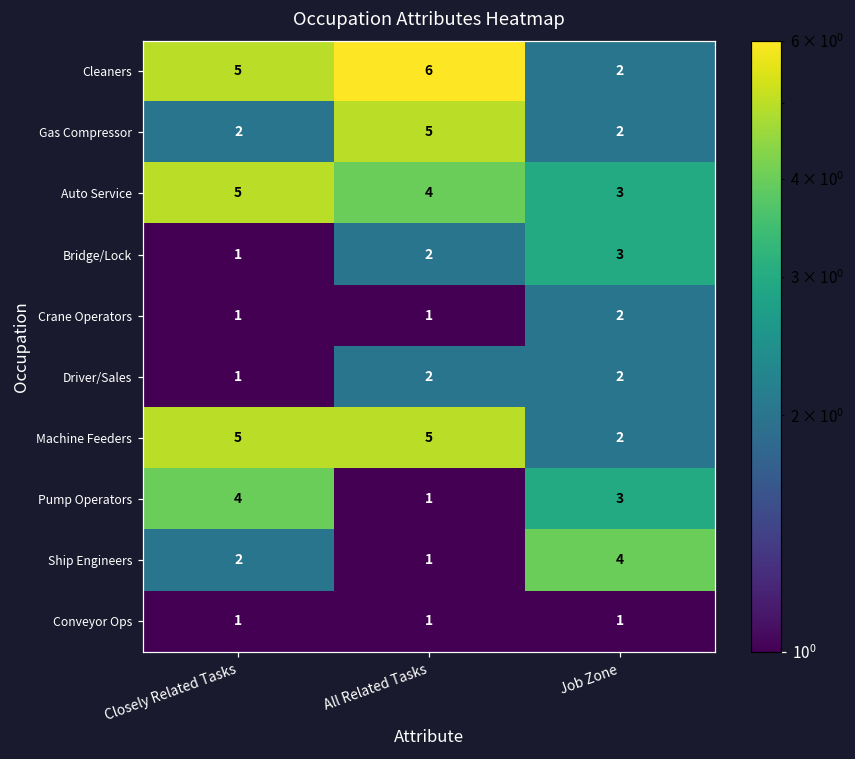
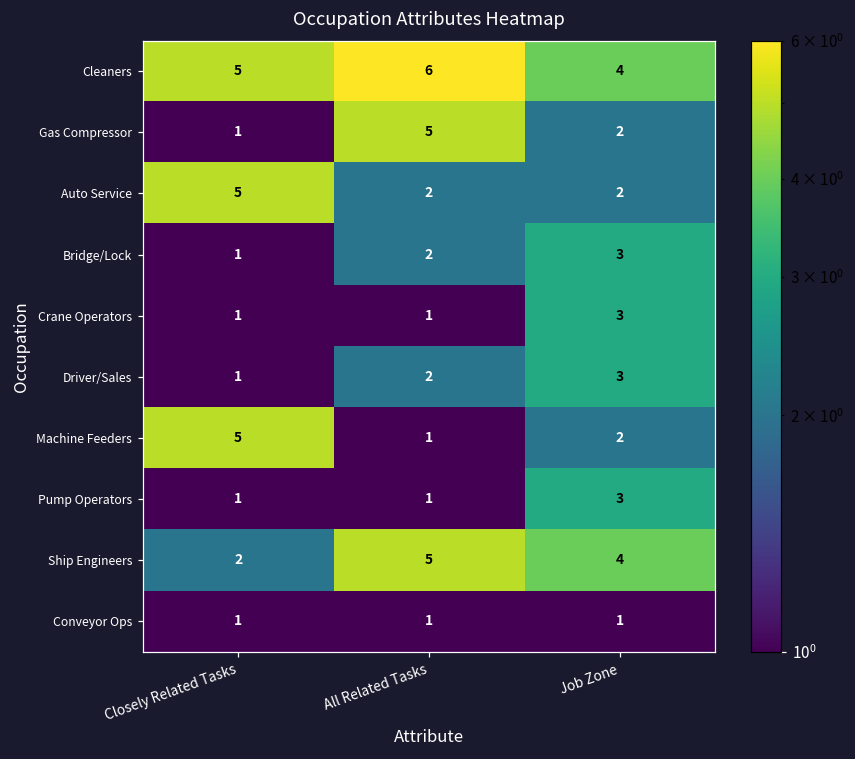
Cleaners, Job Zone: 2 -> 4
Gas Compressor, Closely Related Tasks: 2 -> 1
Auto Service, All Related Tasks: 4 -> 2
Auto Service, Job Zone: 3 -> 2
Crane Operators, Job Zone: 2 -> 3
Driver/Sales, Job Zone: 2 -> 3
Machine Feeders, All Related Tasks: 5 -> 1
Pump Operators, Closely Related Tasks: 4 -> 1
Ship Engineers, All Related Tasks: 1 -> 5
